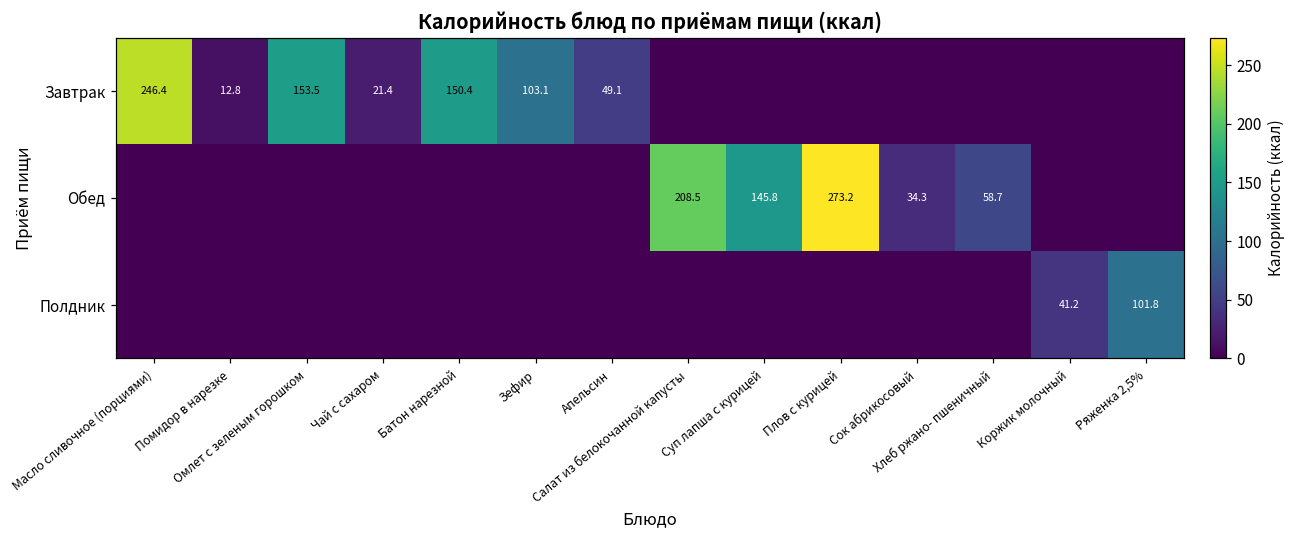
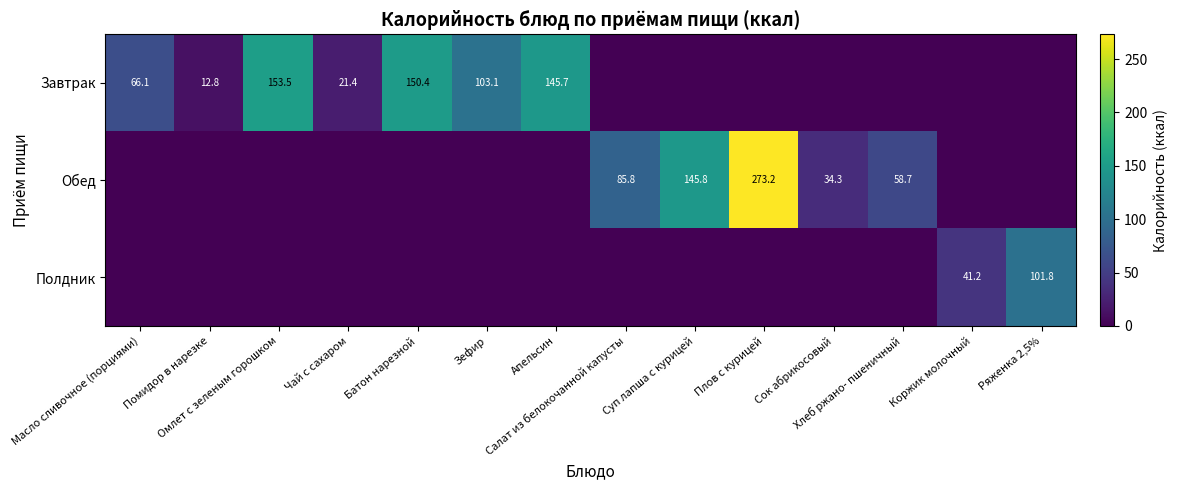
Завтрак, Масло сливочное (порциями): 246.4 -> 66.1
Завтрак, Апельсин: 49.1 -> 145.7
Обед, Салат из белокочанной капусты: 208.5 -> 85.8
